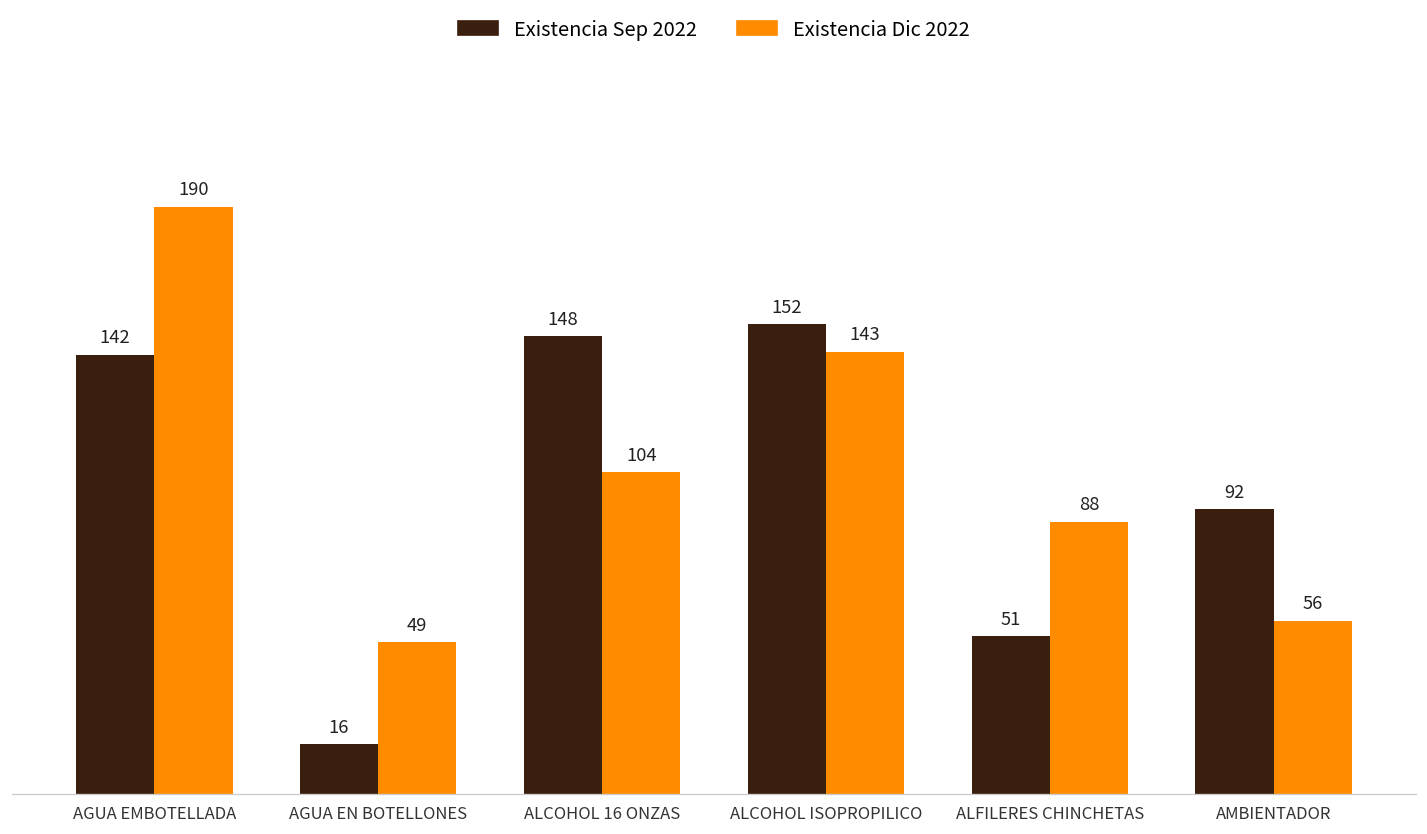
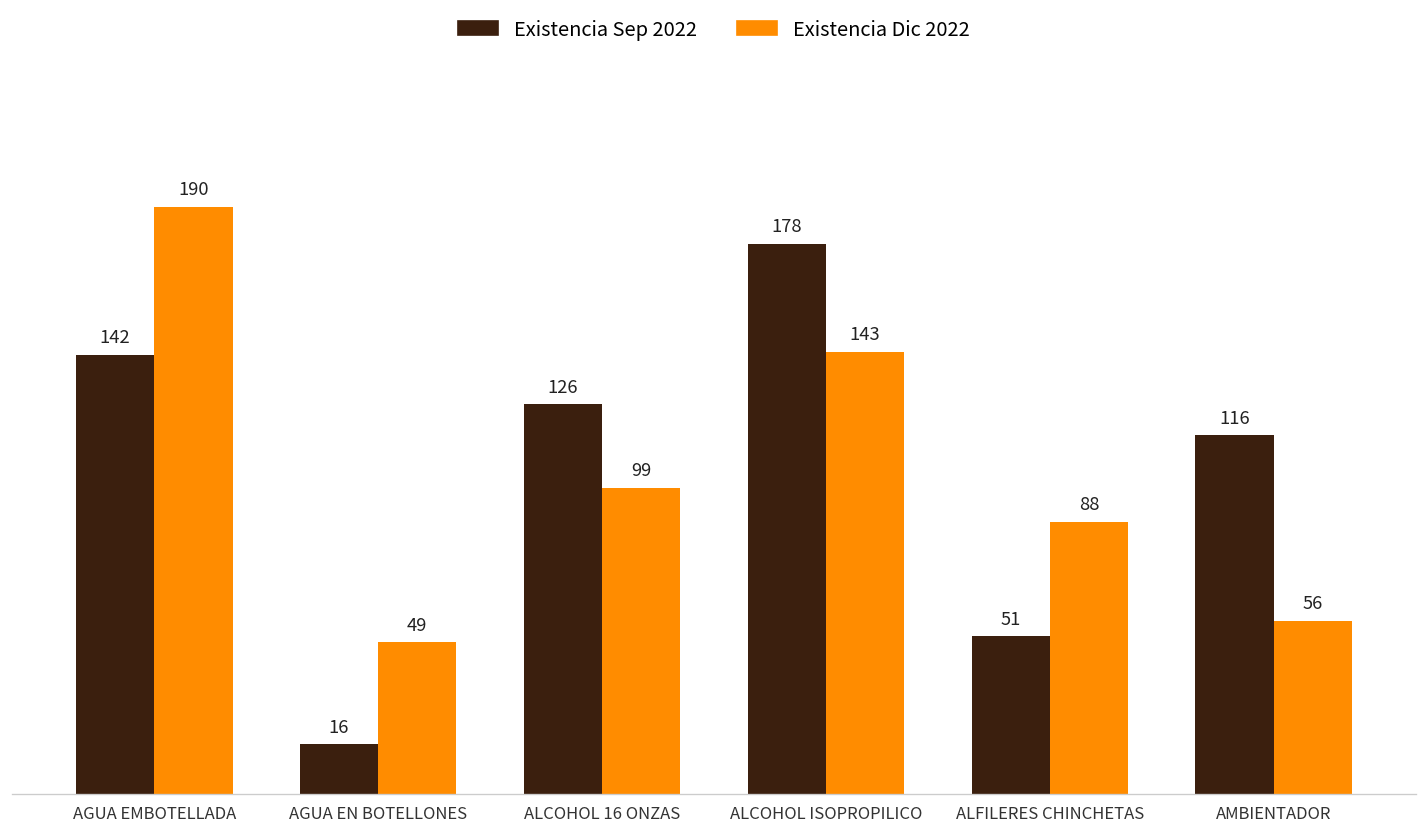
Existencia Sep 2022, ALCOHOL 16 ONZAS: 148 -> 126
Existencia Dic 2022, ALCOHOL 16 ONZAS: 104 -> 99
Existencia Sep 2022, ALCOHOL ISOPROPILICO: 152 -> 178
Existencia Sep 2022, AMBIENTADOR: 92 -> 116
